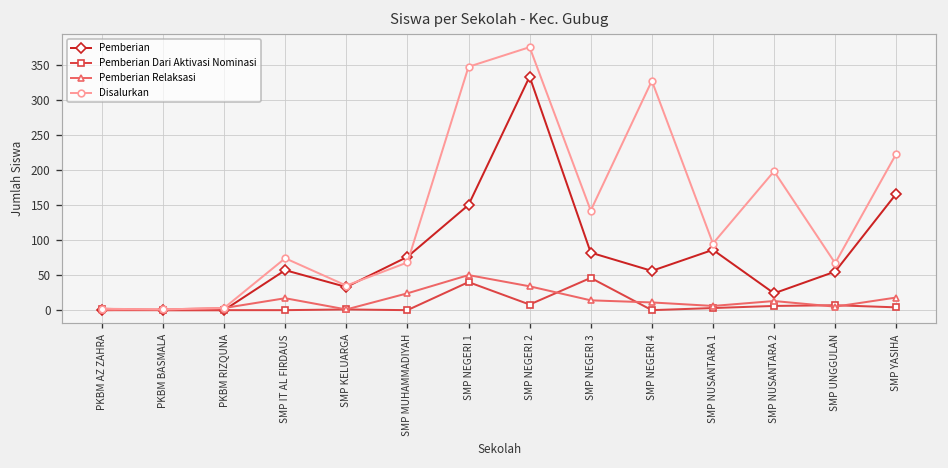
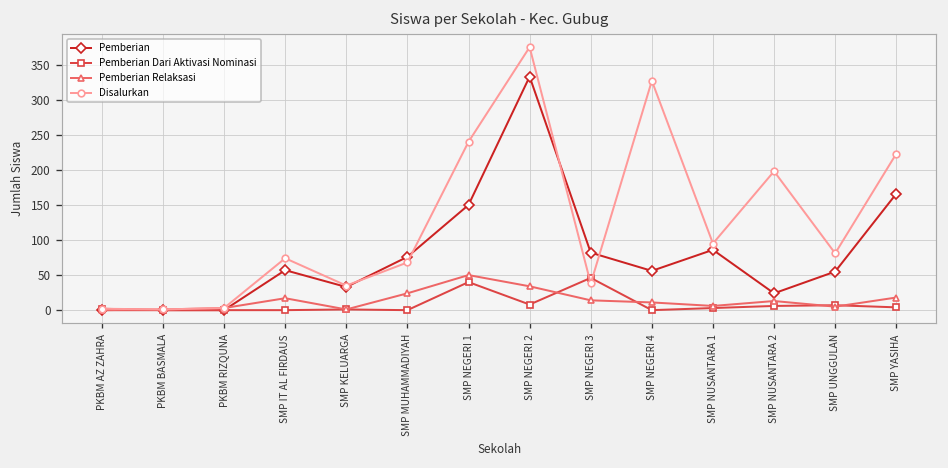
Disalurkan, SMP NEGERI 1: 350 -> 240
Disalurkan, SMP NEGERI 3: 140 -> 40
Disalurkan, SMP UNGGULAN: 70 -> 80
